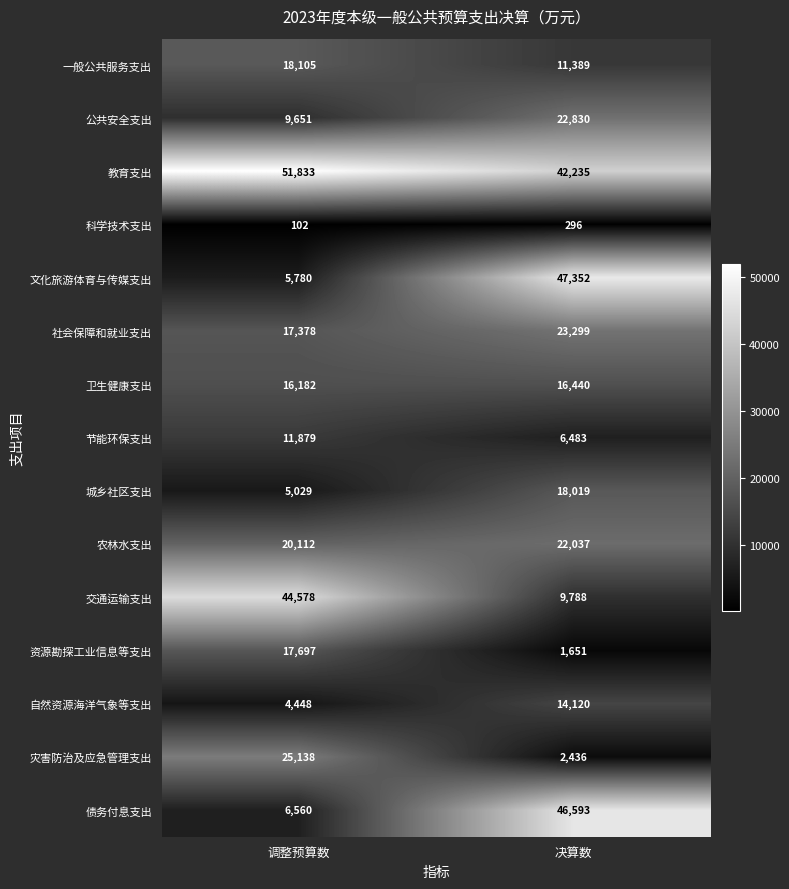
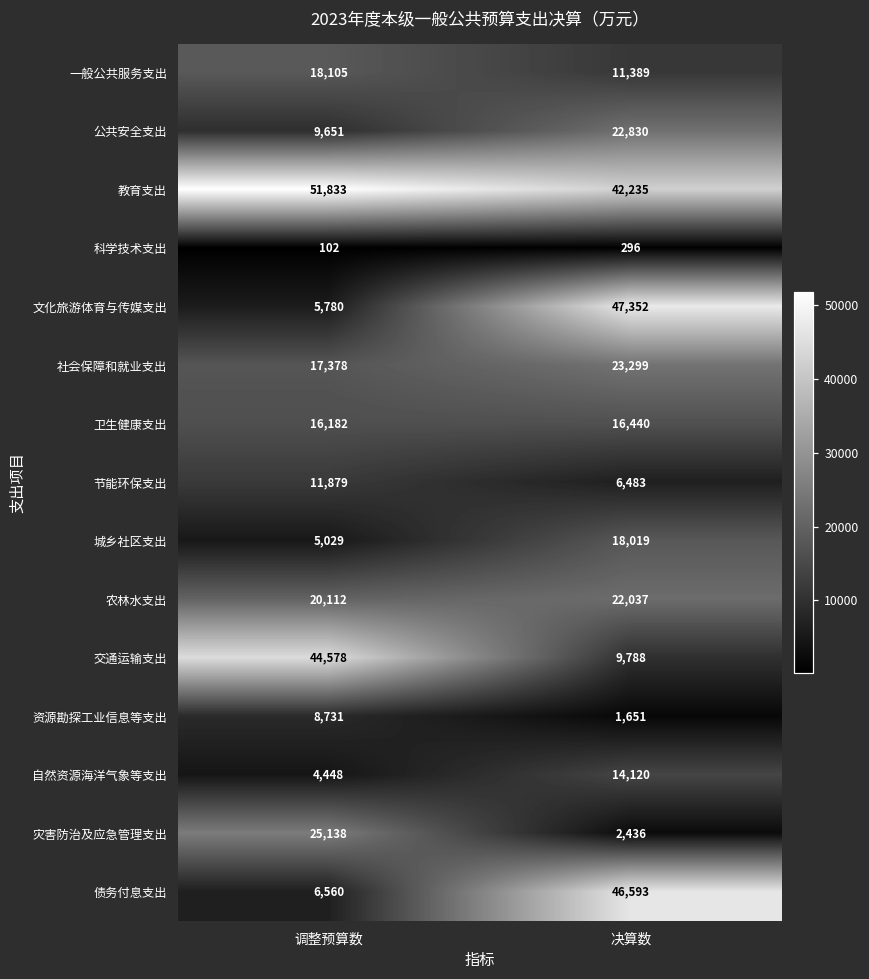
资源勘探工业信息等支出, 调整预算数: 17,697 -> 8,731
